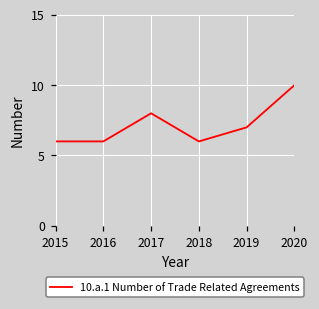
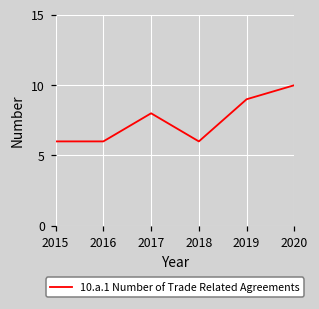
2019: 7 -> 9
